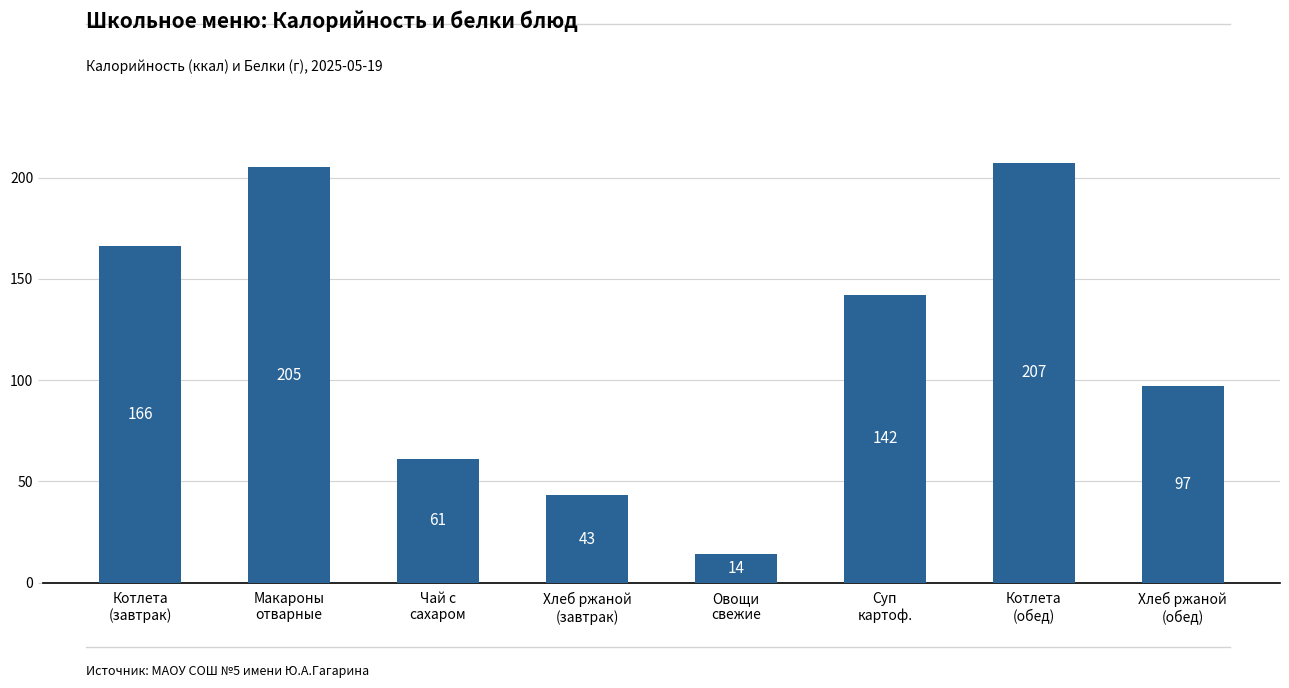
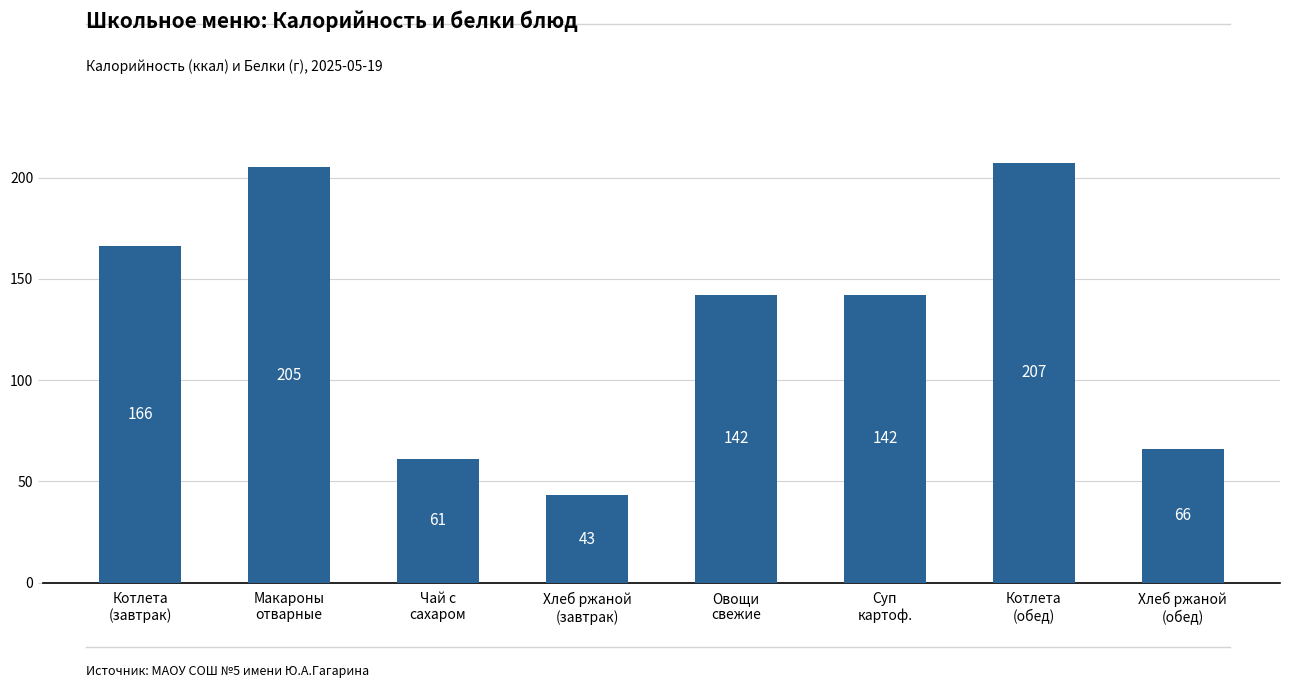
Овощи свежие: 14 -> 142
Хлеб ржаной (обед): 97 -> 66
